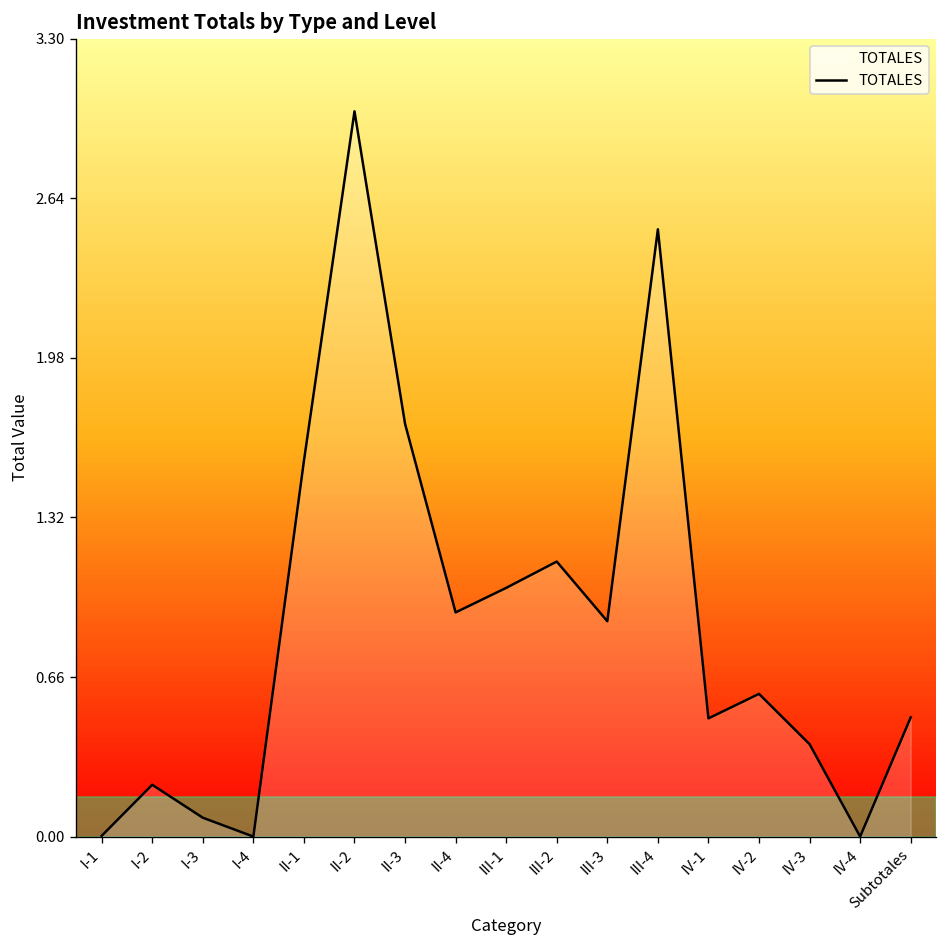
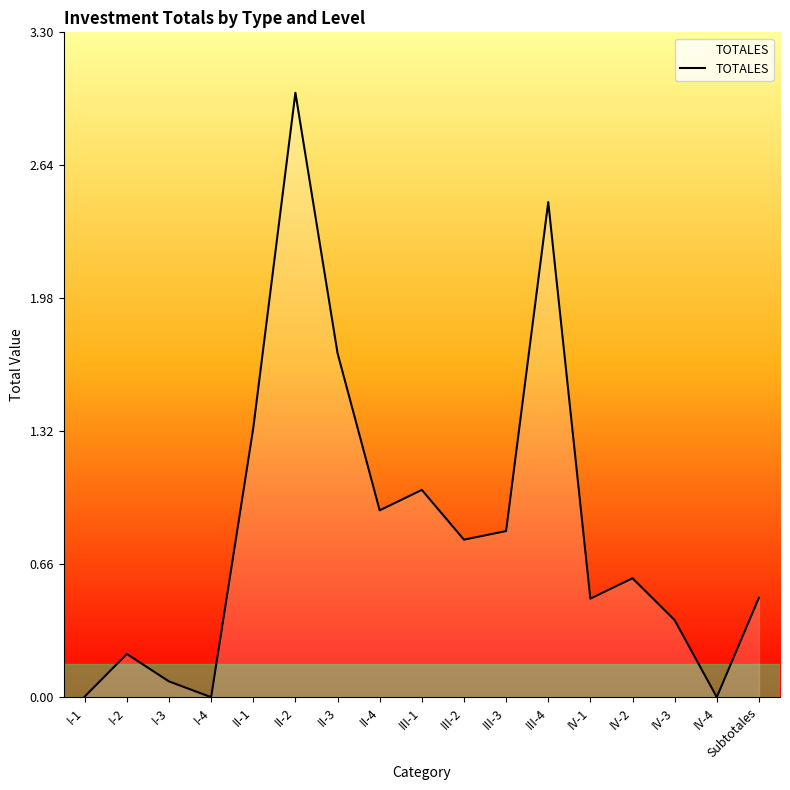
II-1: 1.56 -> 1.34
III-2: 1.14 -> 0.78
III-3: 0.89 -> 0.83
III-4: 2.52 -> 2.46
